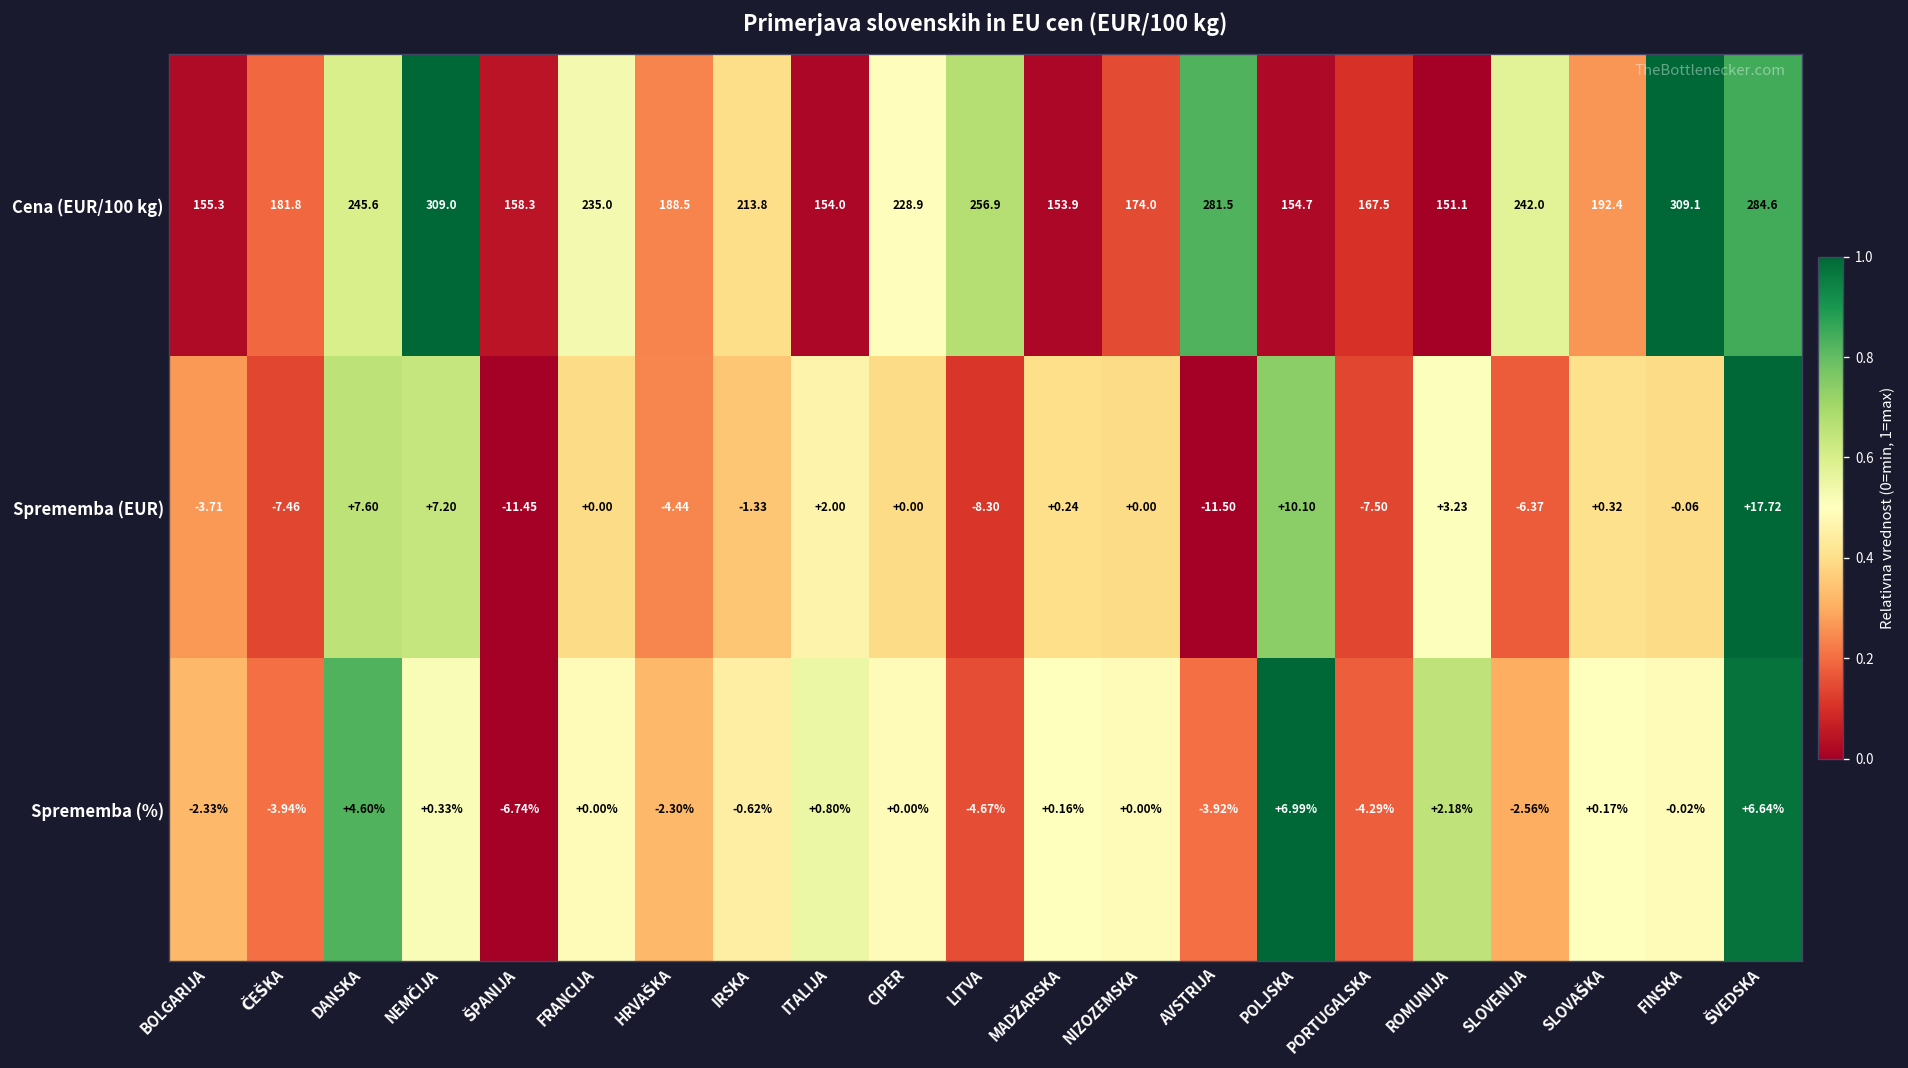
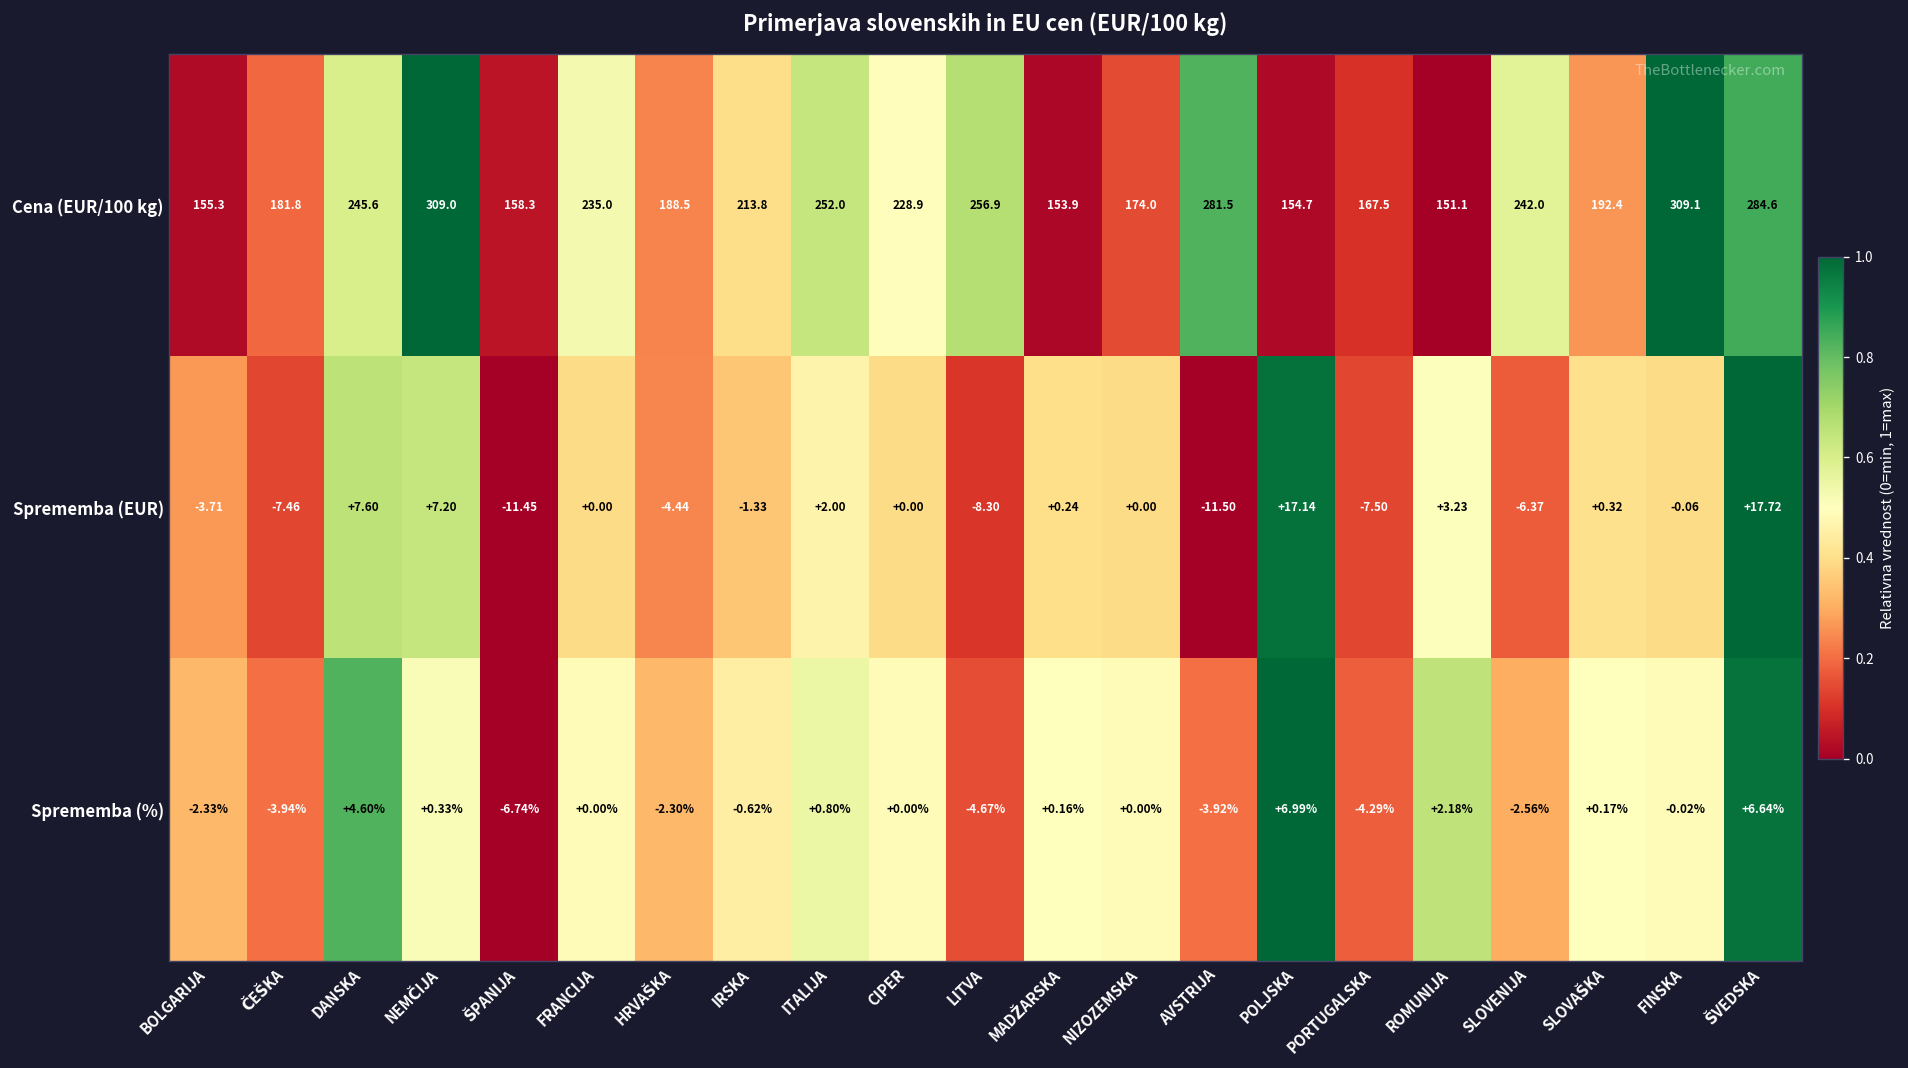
Cena (EUR/100 kg), ITALIJA: 154.0 -> 252.0
Sprememba (EUR), POLJSKA: +10.10 -> +17.14
